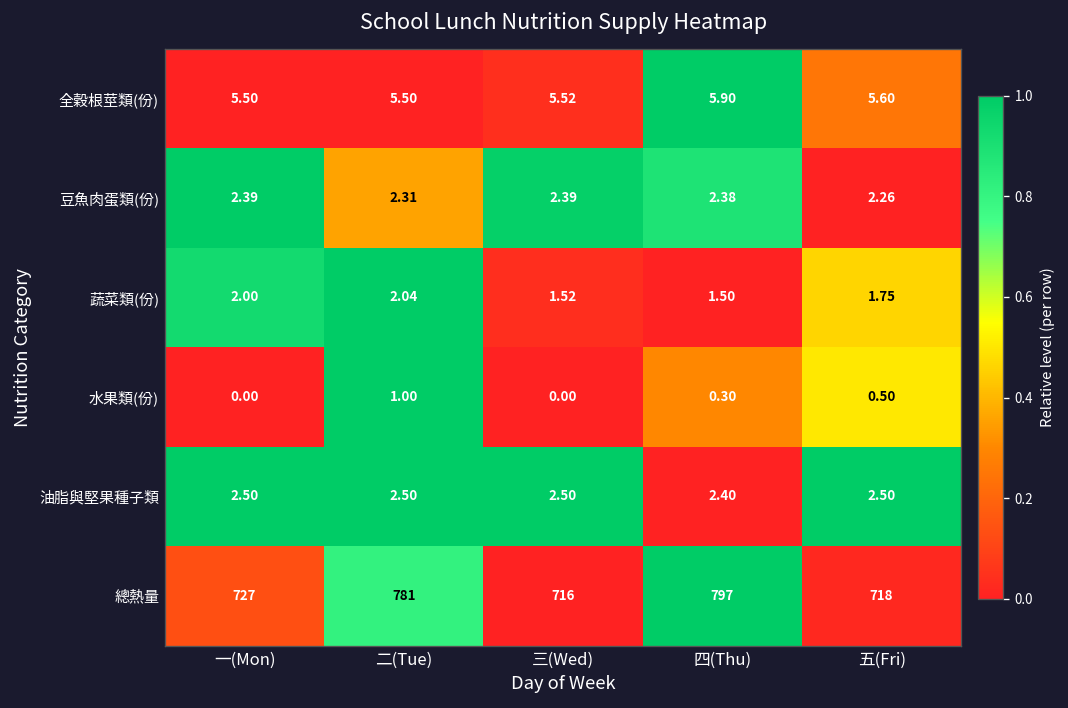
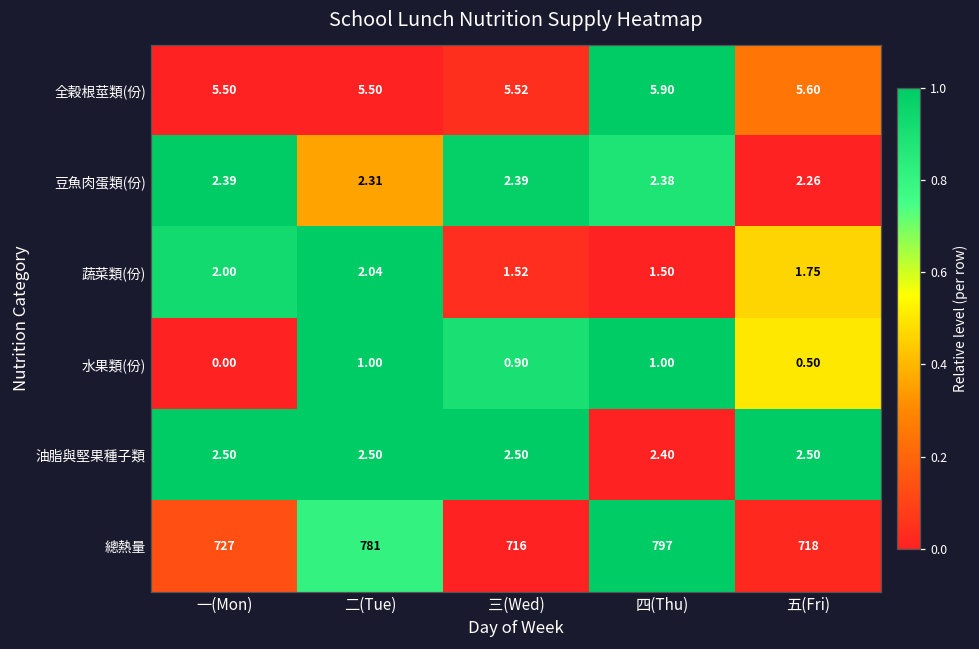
水果類(份), 三(Wed): 0.00 -> 0.90
水果類(份), 四(Thu): 0.30 -> 1.00
